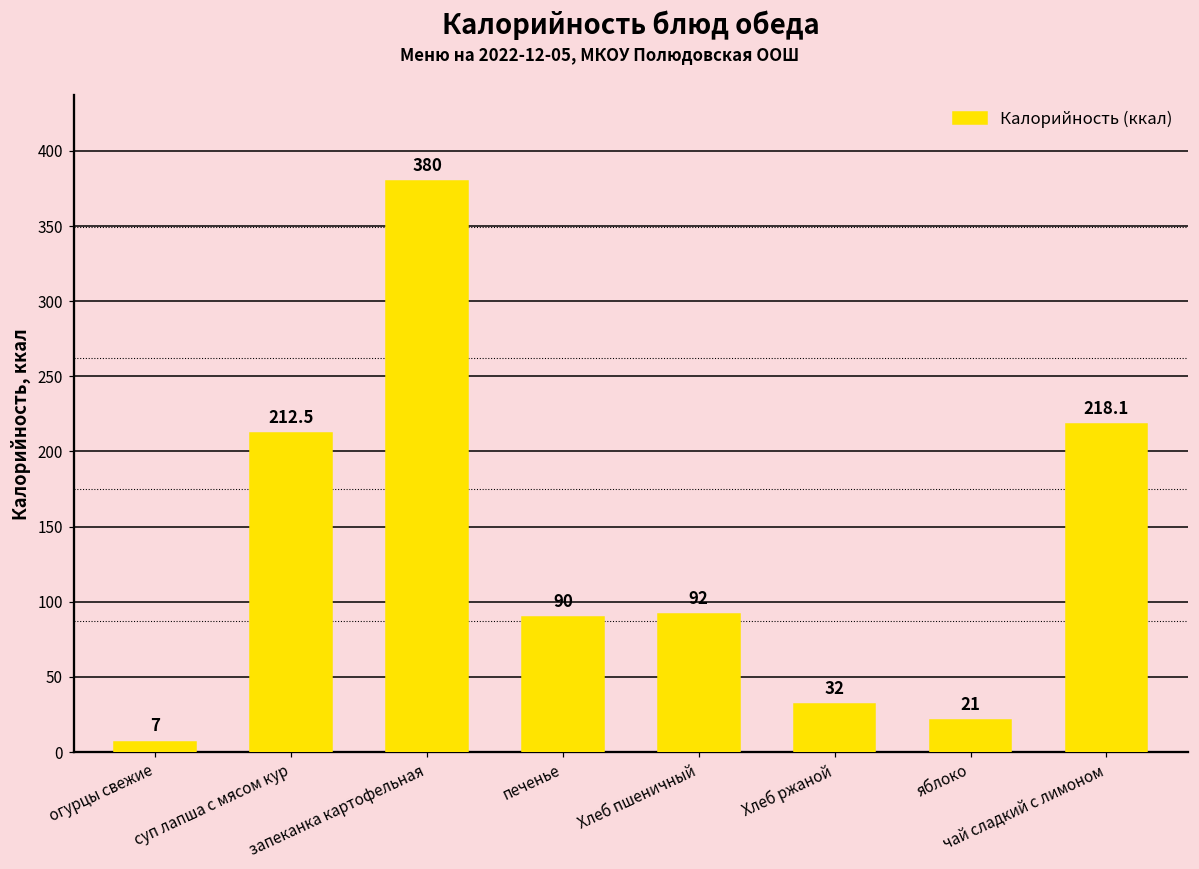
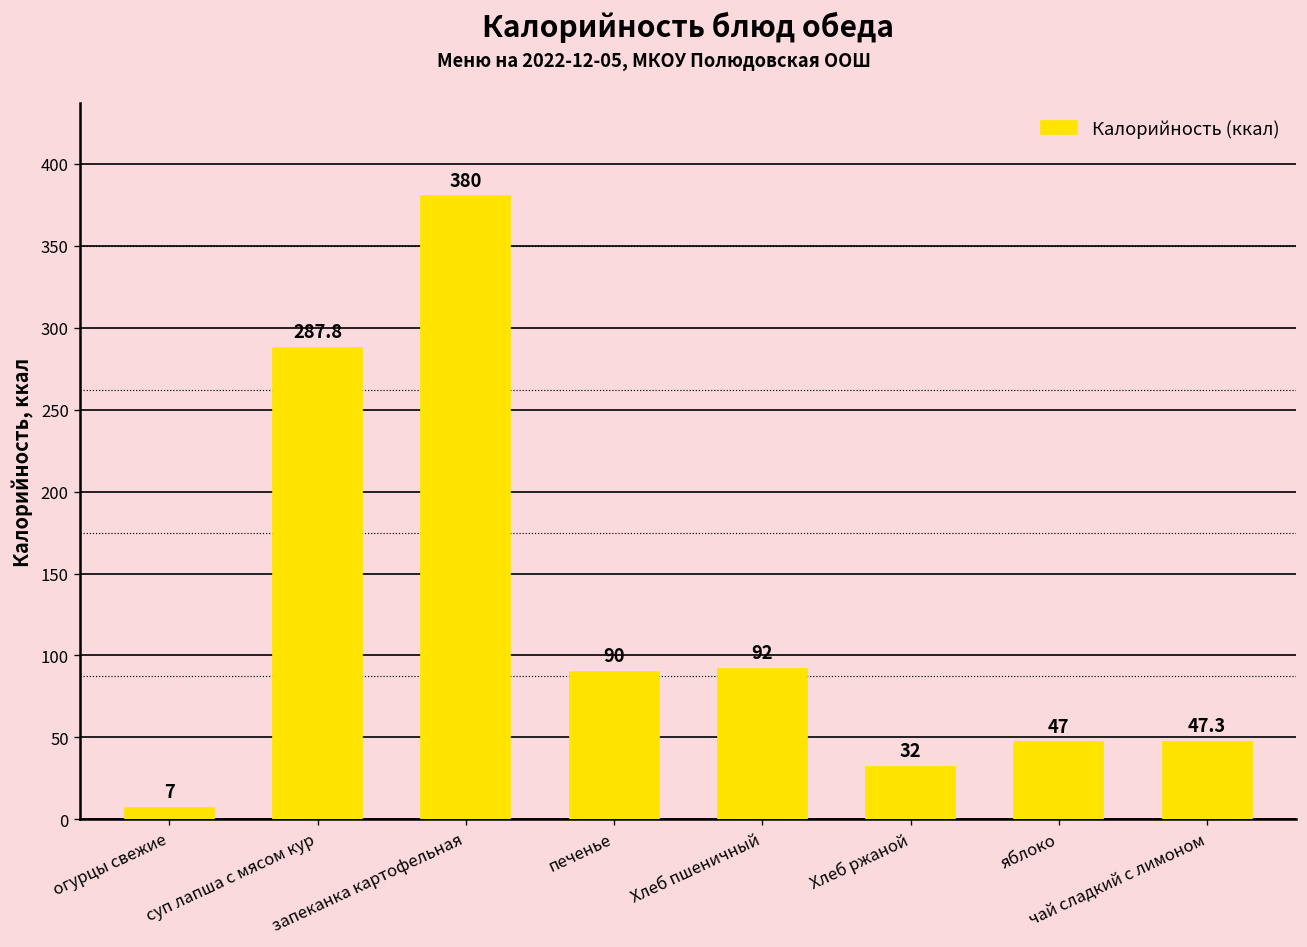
суп лапша с мясом кур: 212.5 -> 287.8
яблоко: 21 -> 47
чай сладкий с лимоном: 218.1 -> 47.3
